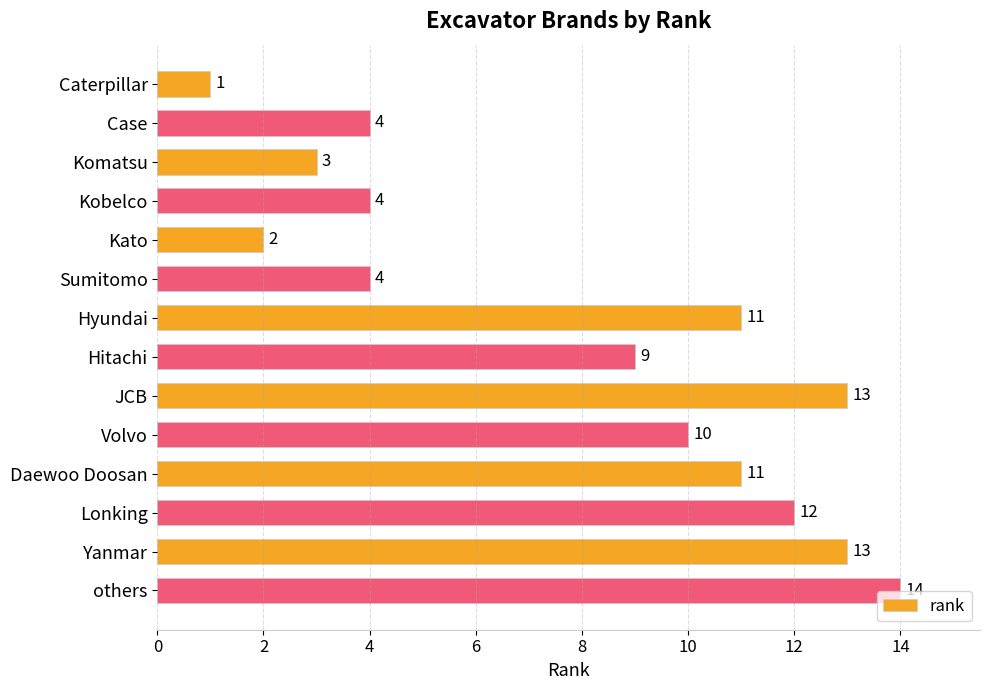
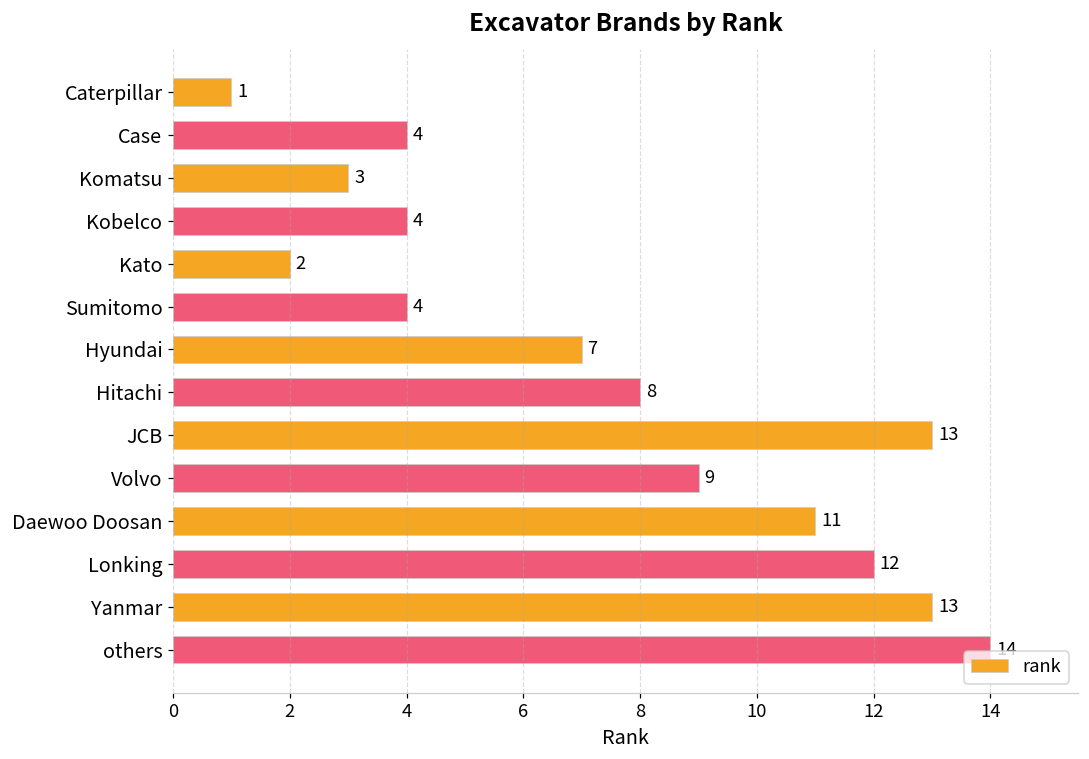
Hyundai: 11 -> 7
Hitachi: 9 -> 8
Volvo: 10 -> 9
